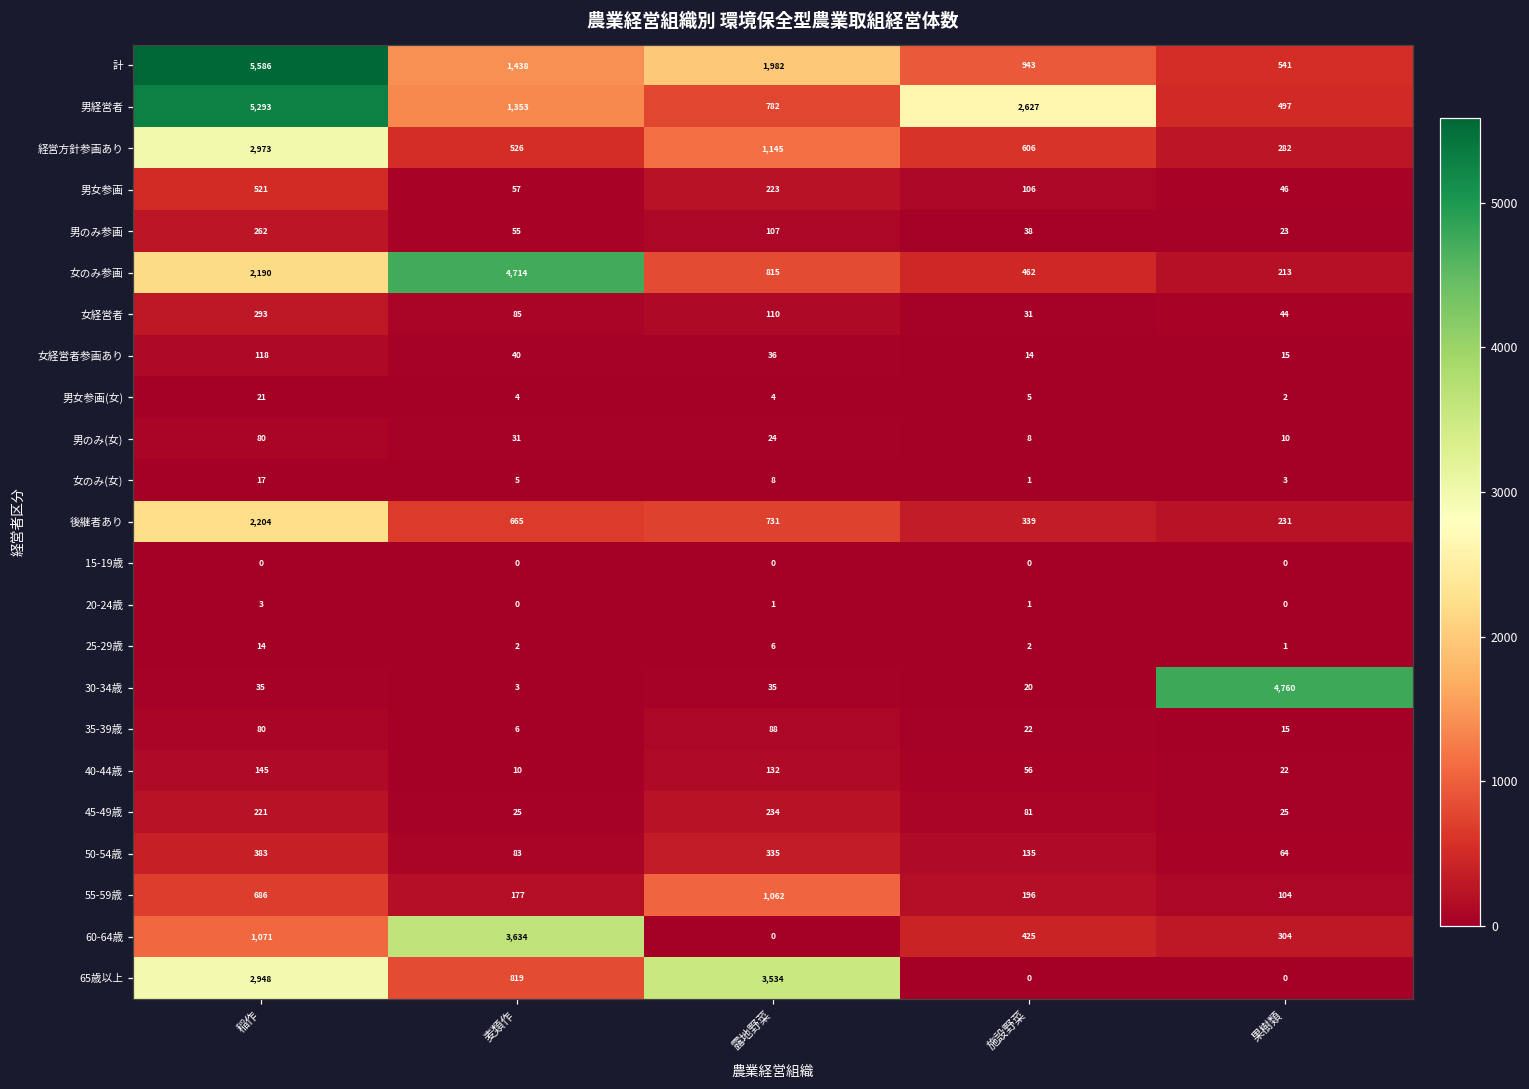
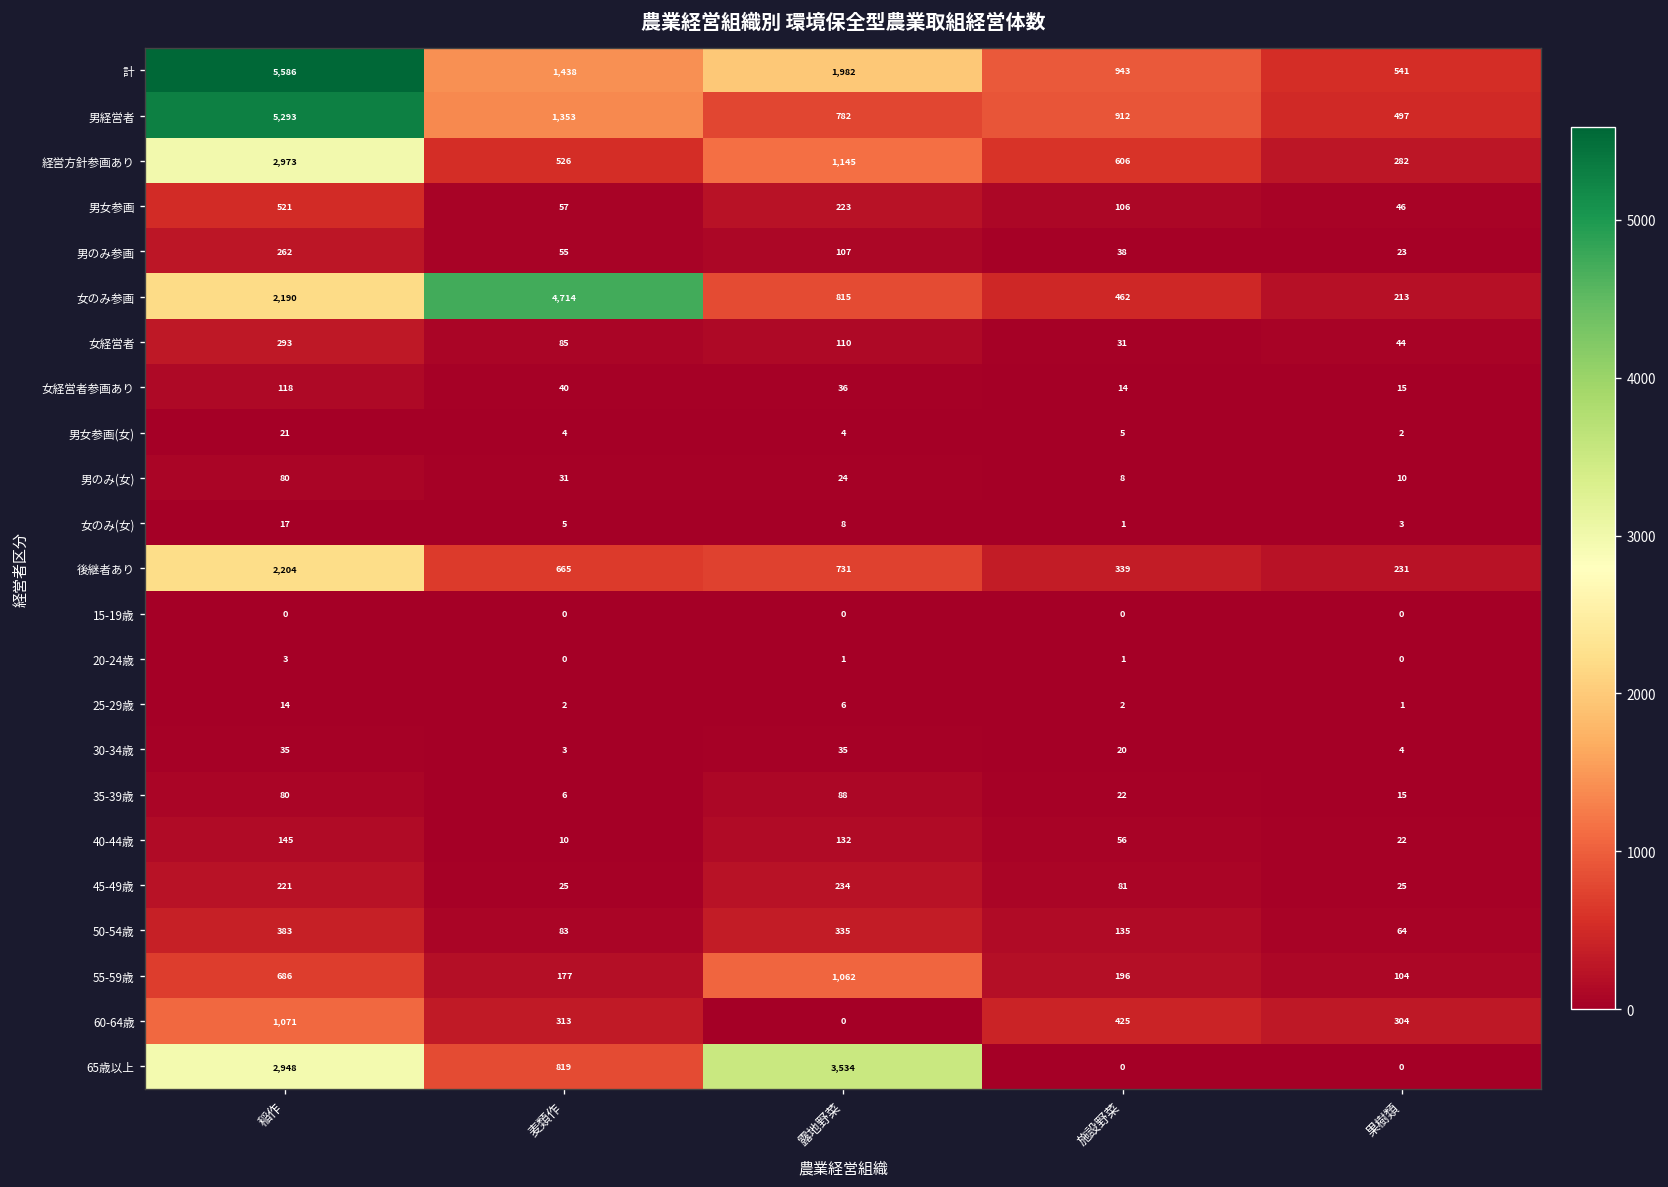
男経営者, 施設野菜: 2,627 -> 912
30-34歳, 果樹類: 4,760 -> 4
60-64歳, 麦類作: 3,634 -> 313
